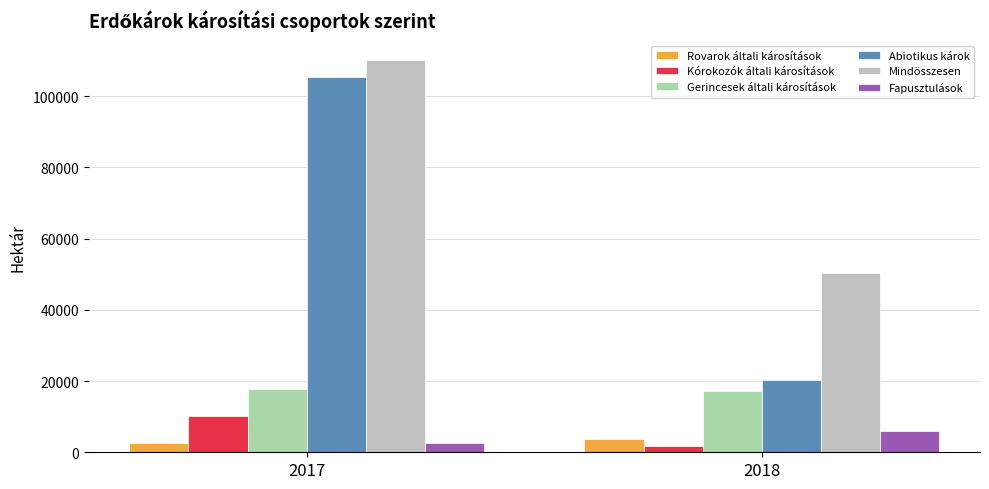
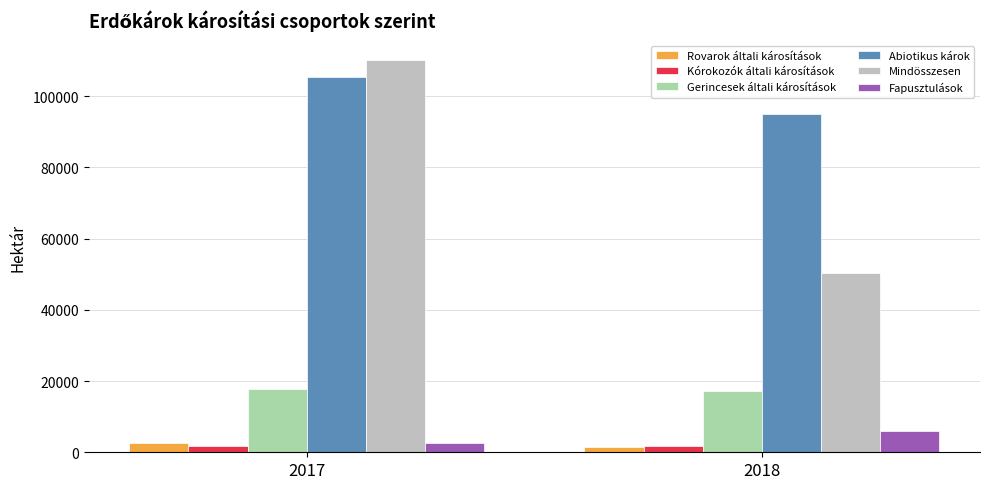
Kórokozók általi károsítások, 2017: 10000 -> 2000
Rovarok általi károsítások, 2018: 4000 -> 1000
Abiotikus károk, 2018: 20000 -> 95000
